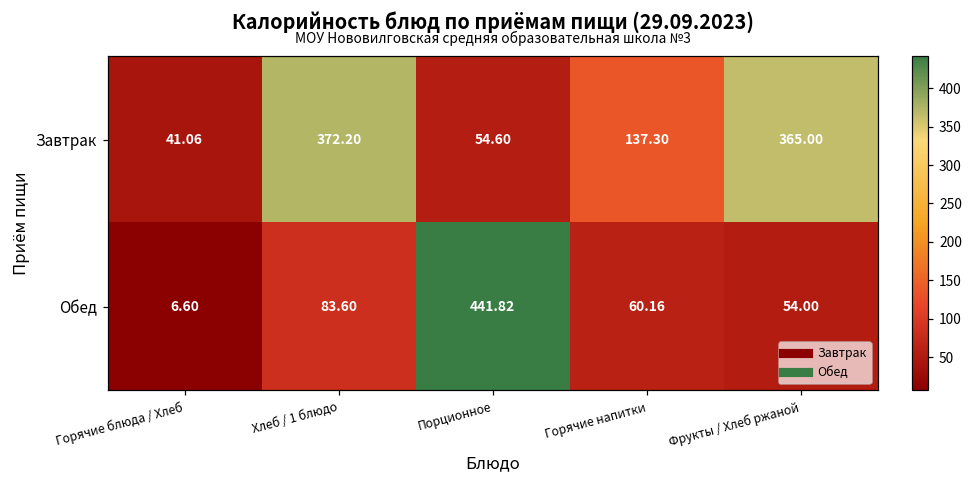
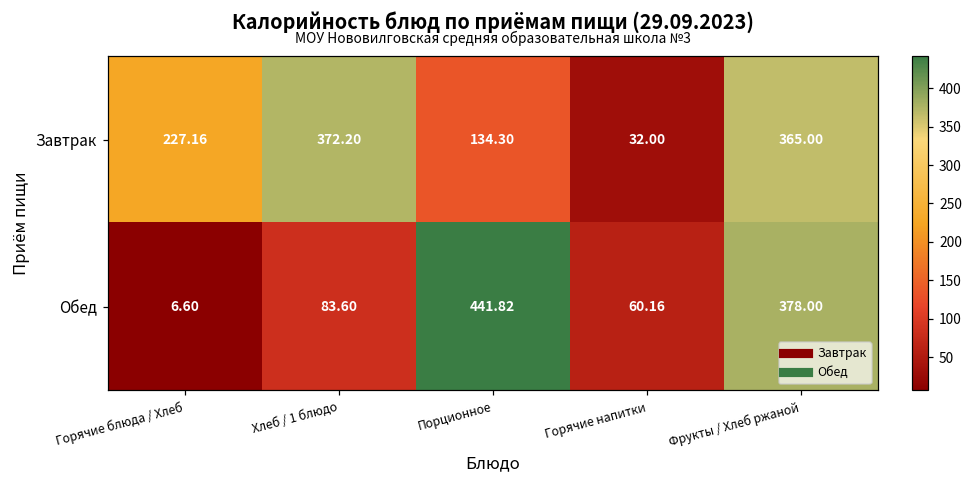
Завтрак, Горячие блюда / Хлеб: 41.06 -> 227.16
Завтрак, Порционное: 54.60 -> 134.30
Завтрак, Горячие напитки: 137.30 -> 32.00
Обед, Фрукты / Хлеб ржаной: 54.00 -> 378.00
